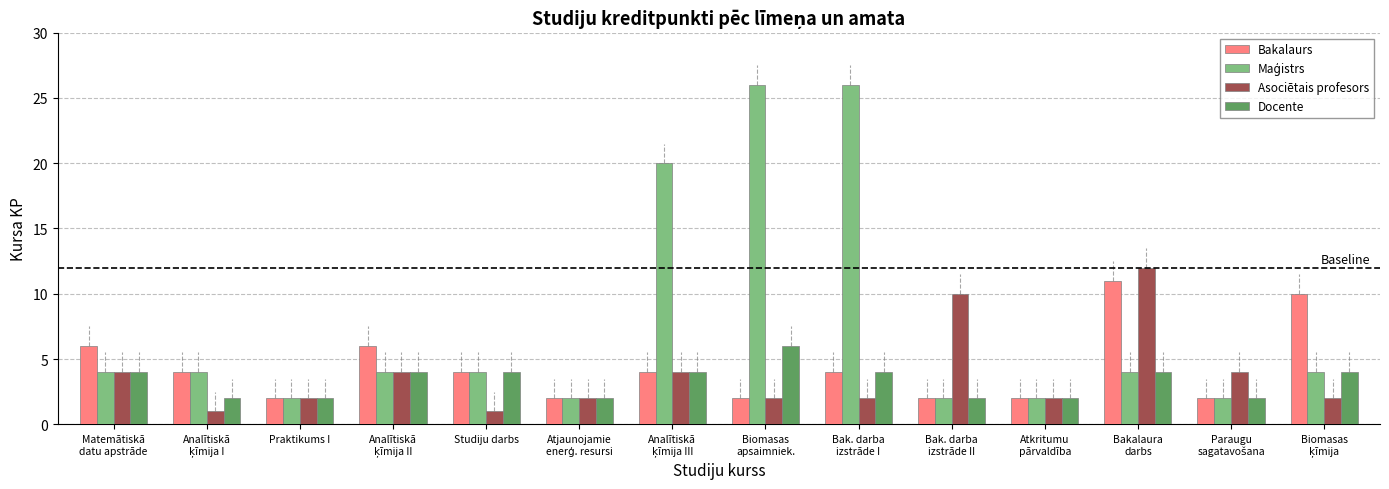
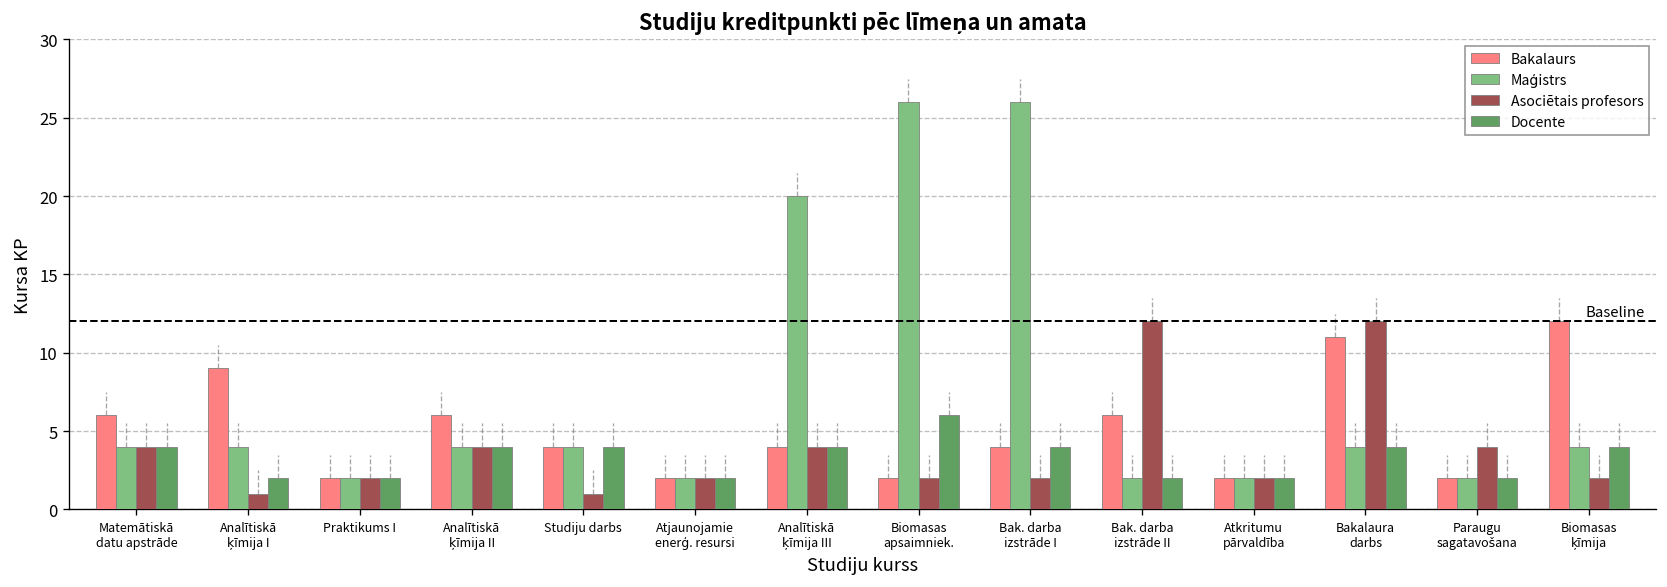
Bakalaurs, Analītiskā ķīmija I: 4 -> 9
Bakalaurs, Bak. darba izstrāde II: 2 -> 6
Asociētais profesors, Bak. darba izstrāde II: 10 -> 12
Bakalaurs, Biomasas ķīmija: 10 -> 12
